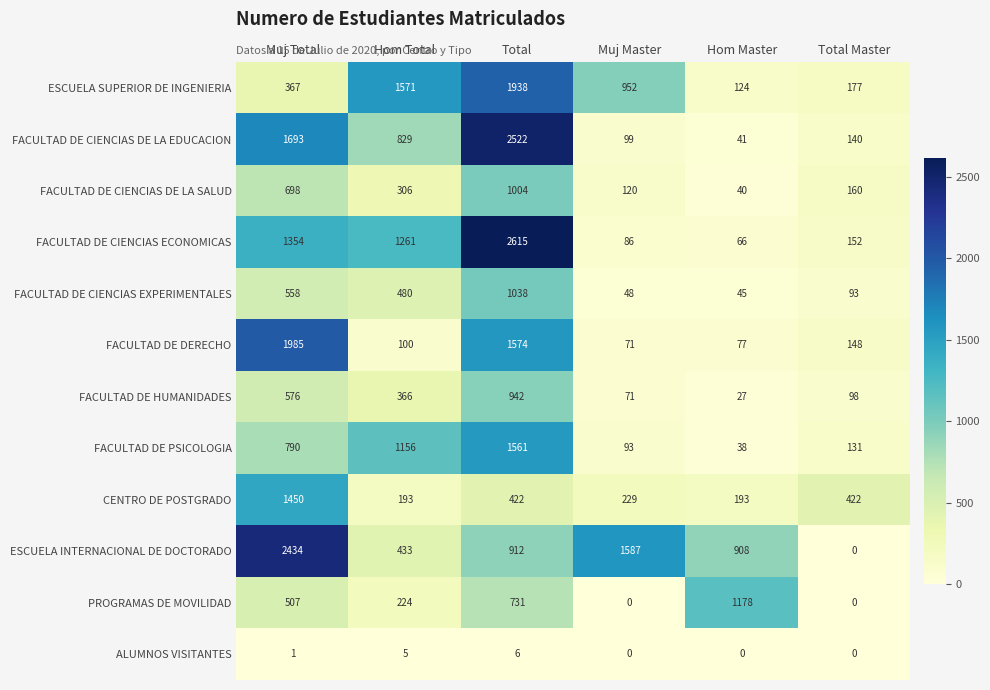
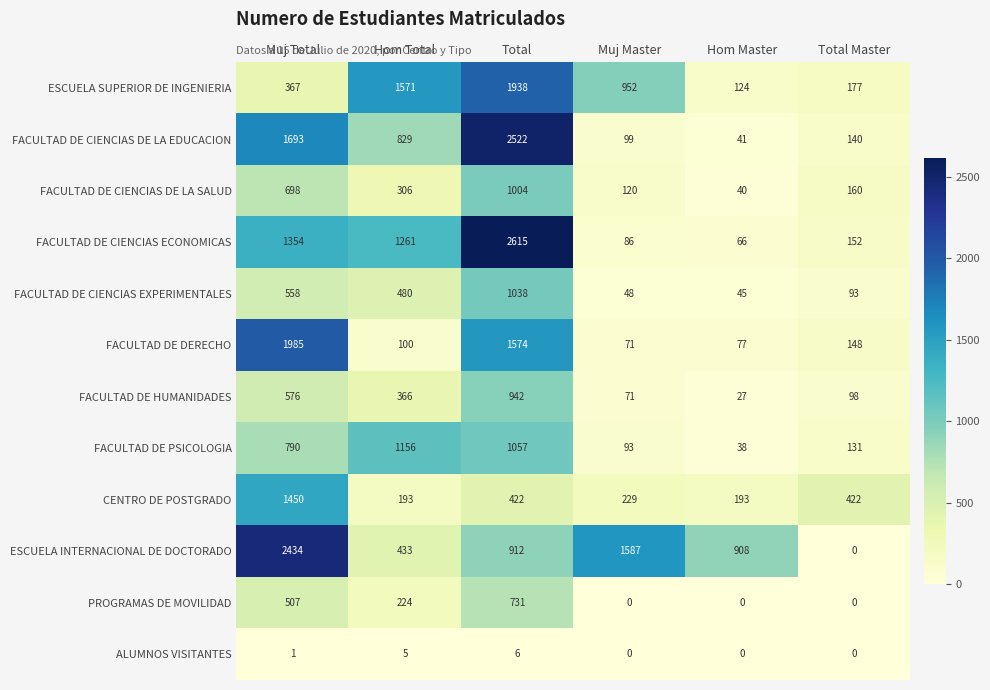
FACULTAD DE PSICOLOGIA, Total: 1561 -> 1057
PROGRAMAS DE MOVILIDAD, Hom Master: 1178 -> 0
